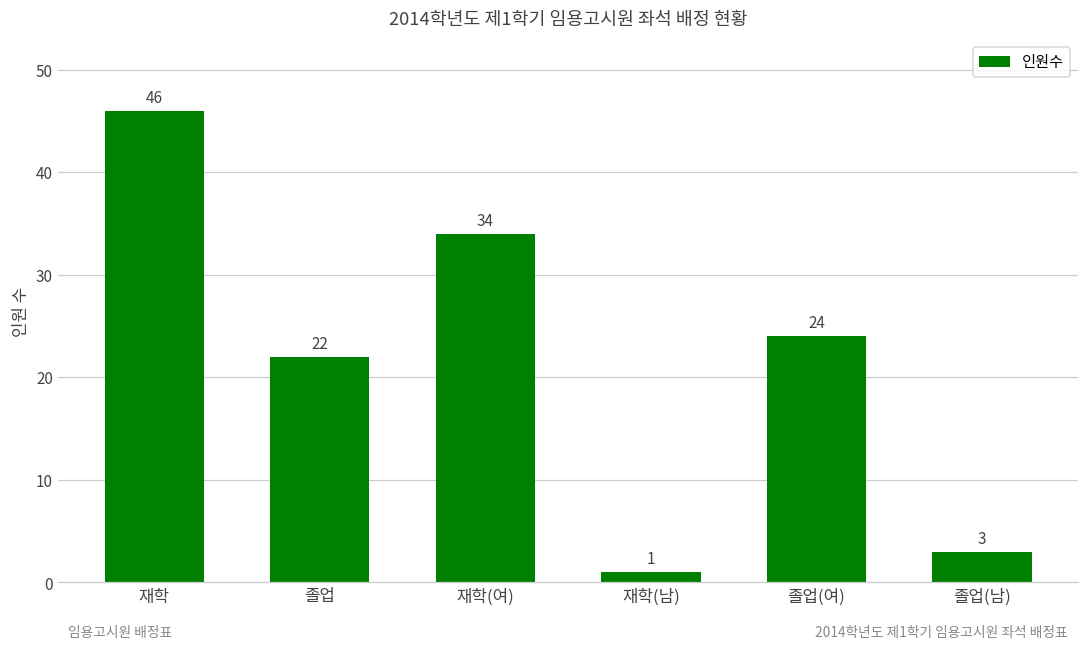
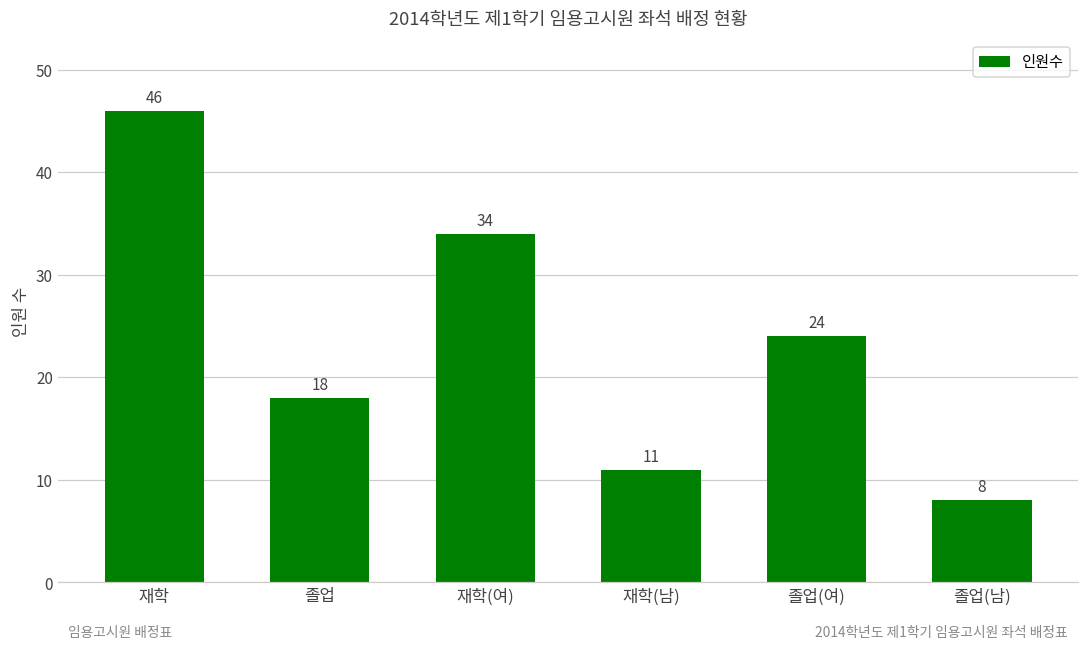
졸업: 22 -> 18
재학(남): 1 -> 11
졸업(남): 3 -> 8
